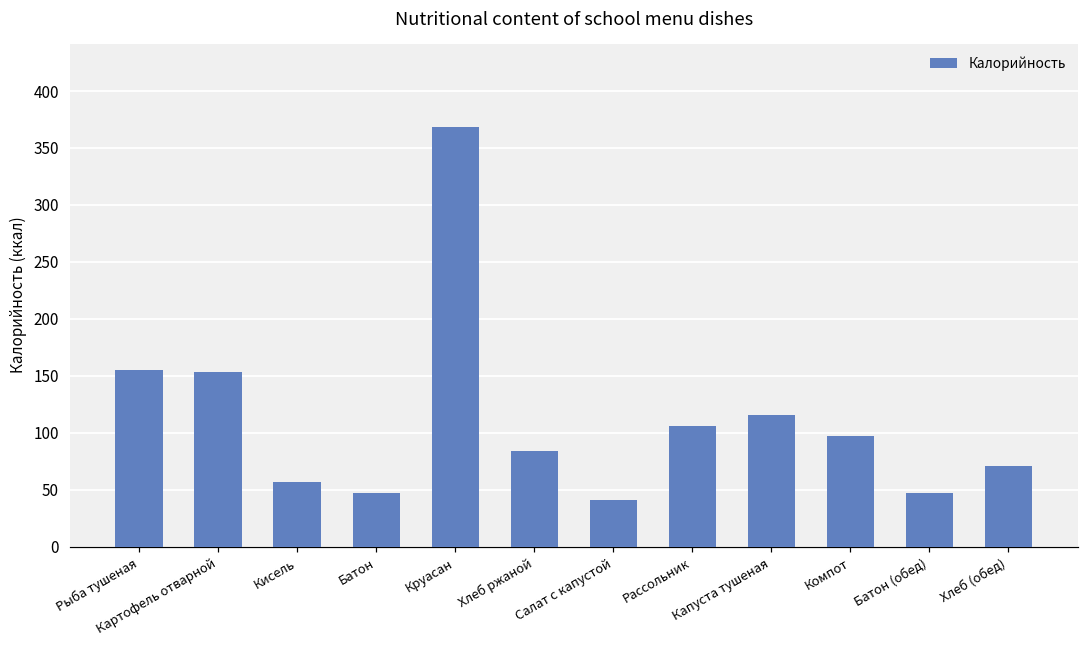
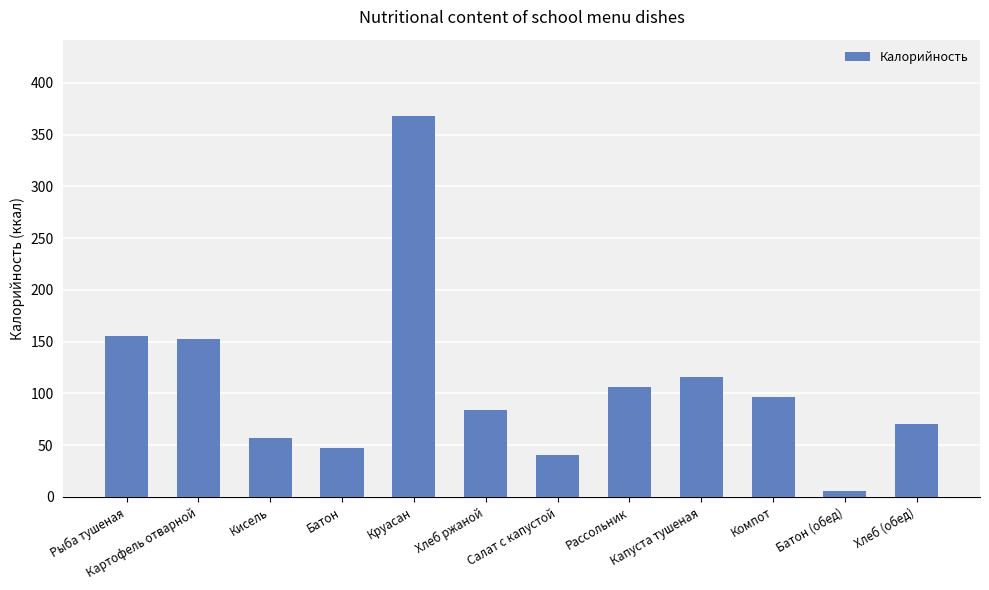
Батон (обед): 47 -> 6
